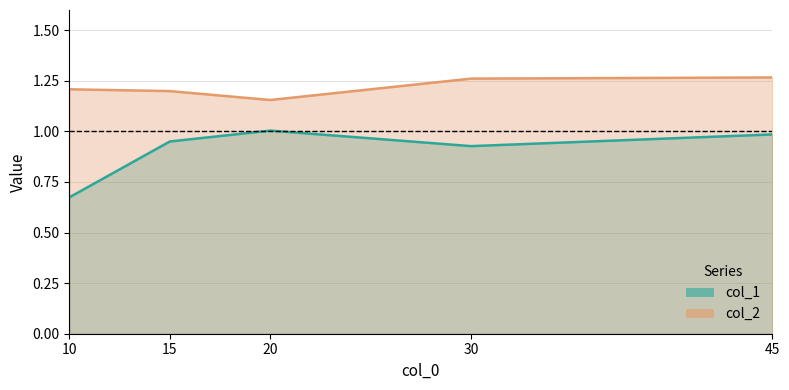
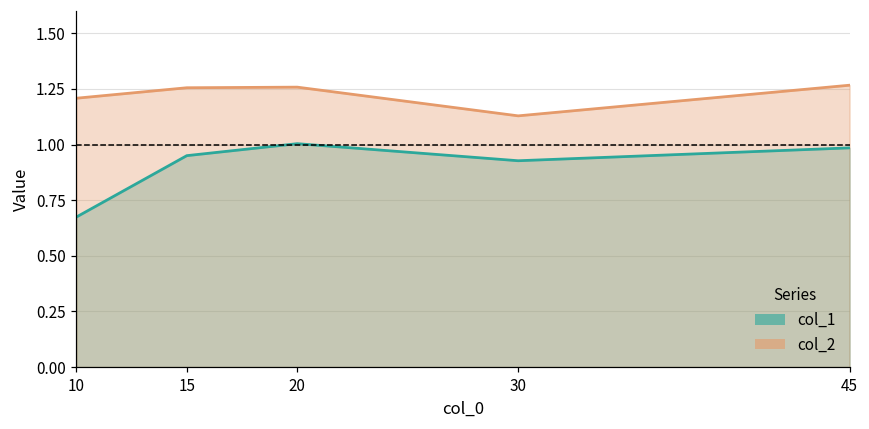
col_2, 15: 1.20 -> 1.26
col_2, 20: 1.16 -> 1.26
col_2, 30: 1.26 -> 1.13
